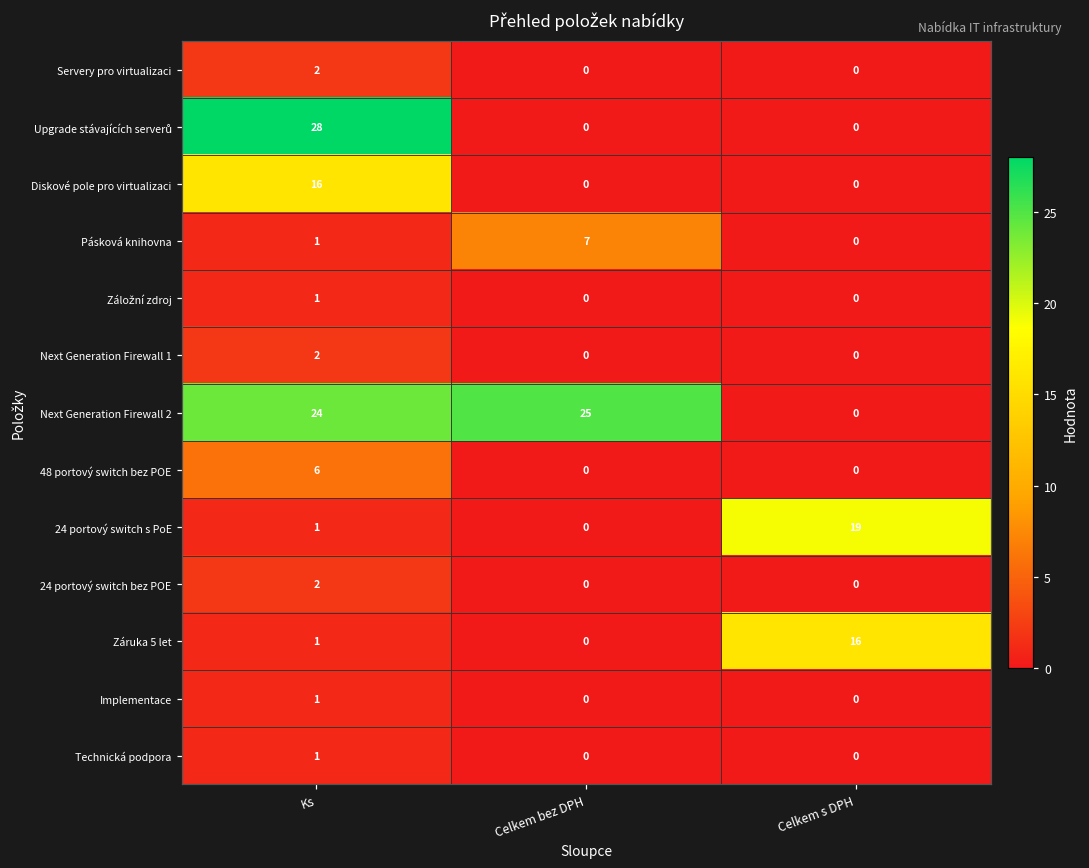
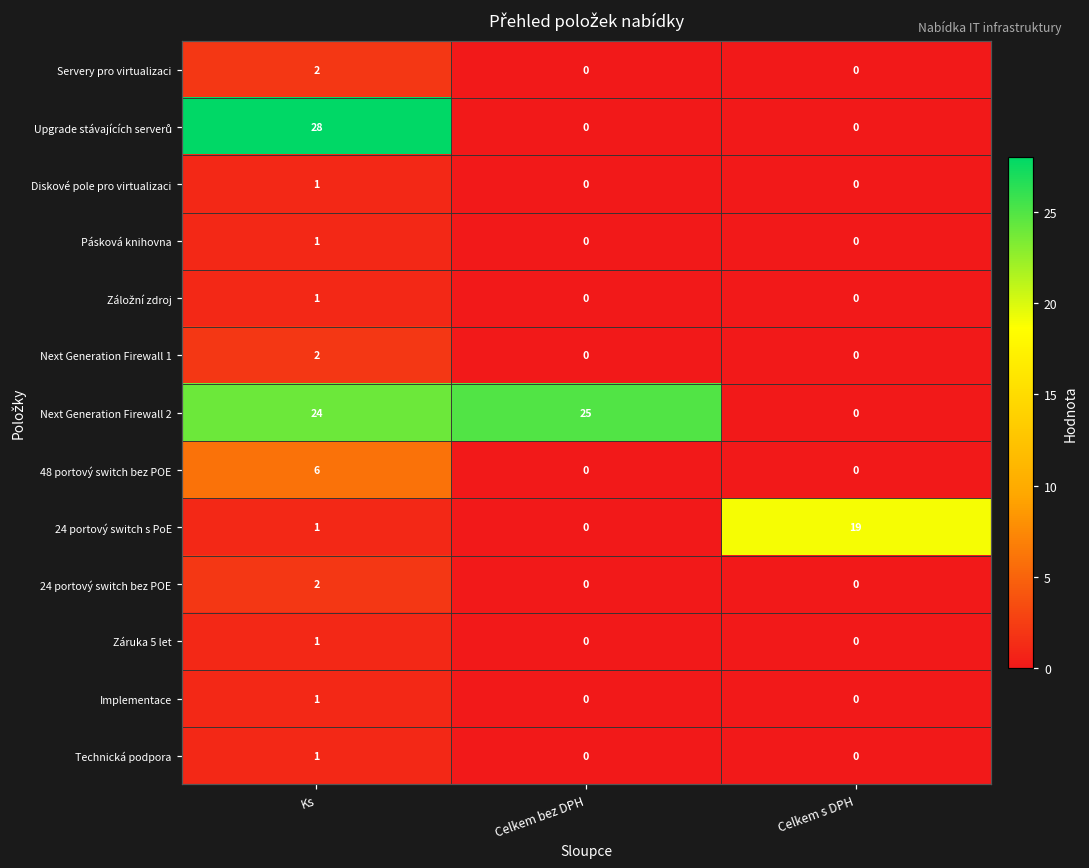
Diskové pole pro virtualizaci, Ks: 16 -> 1
Pásková knihovna, Celkem bez DPH: 7 -> 0
Záruka 5 let, Celkem s DPH: 16 -> 0
